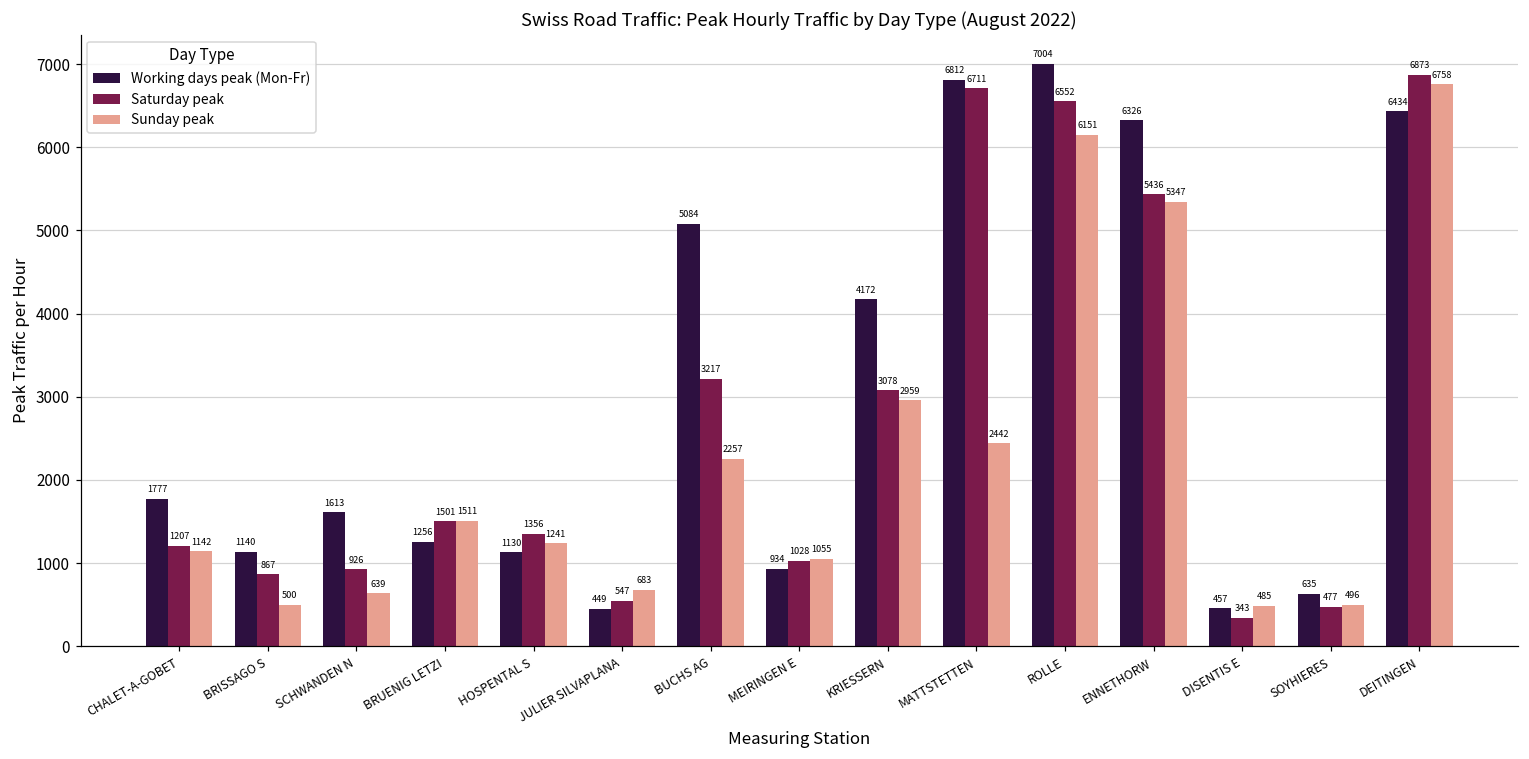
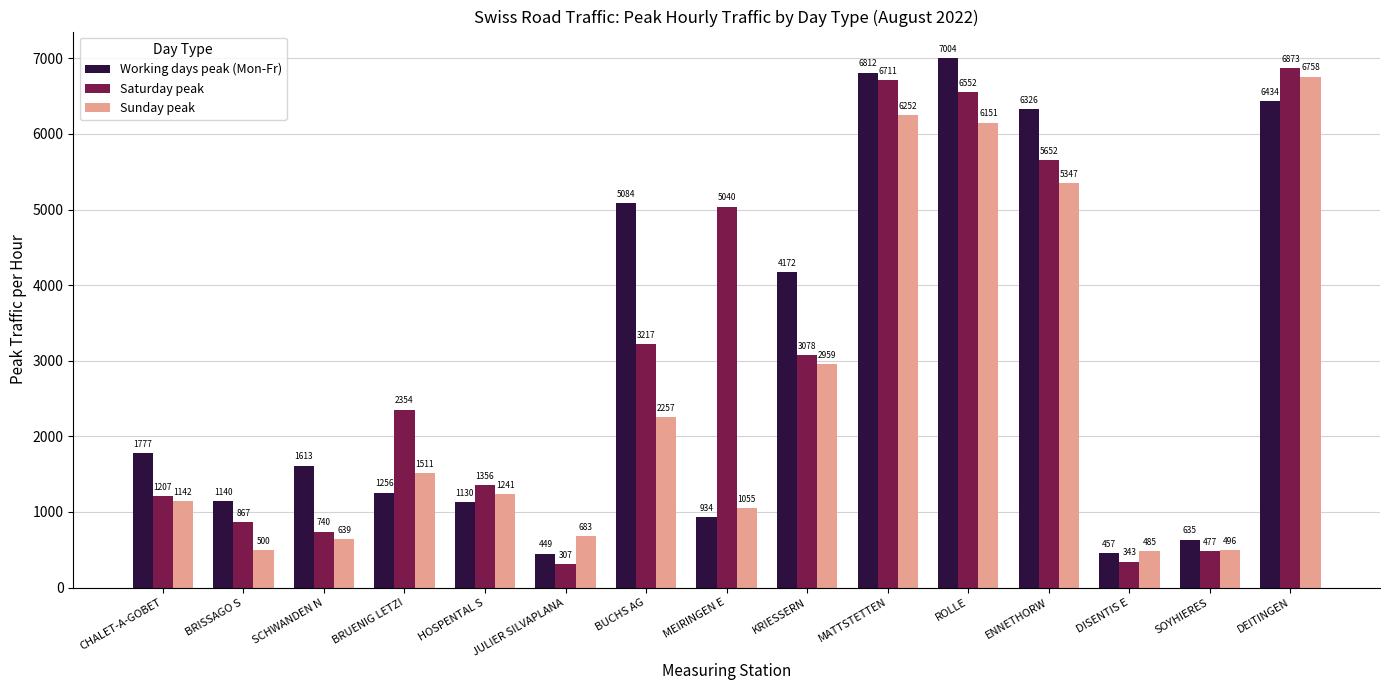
Saturday peak, SCHWANDEN N: 926 -> 740
Saturday peak, BRUENIG LETZI: 1501 -> 2354
Saturday peak, JULIER SILVAPLANA: 547 -> 307
Saturday peak, MEIRINGEN E: 1028 -> 5040
Sunday peak, MATTSTETTEN: 2442 -> 6252
Saturday peak, ENNETHORW: 5436 -> 5652
